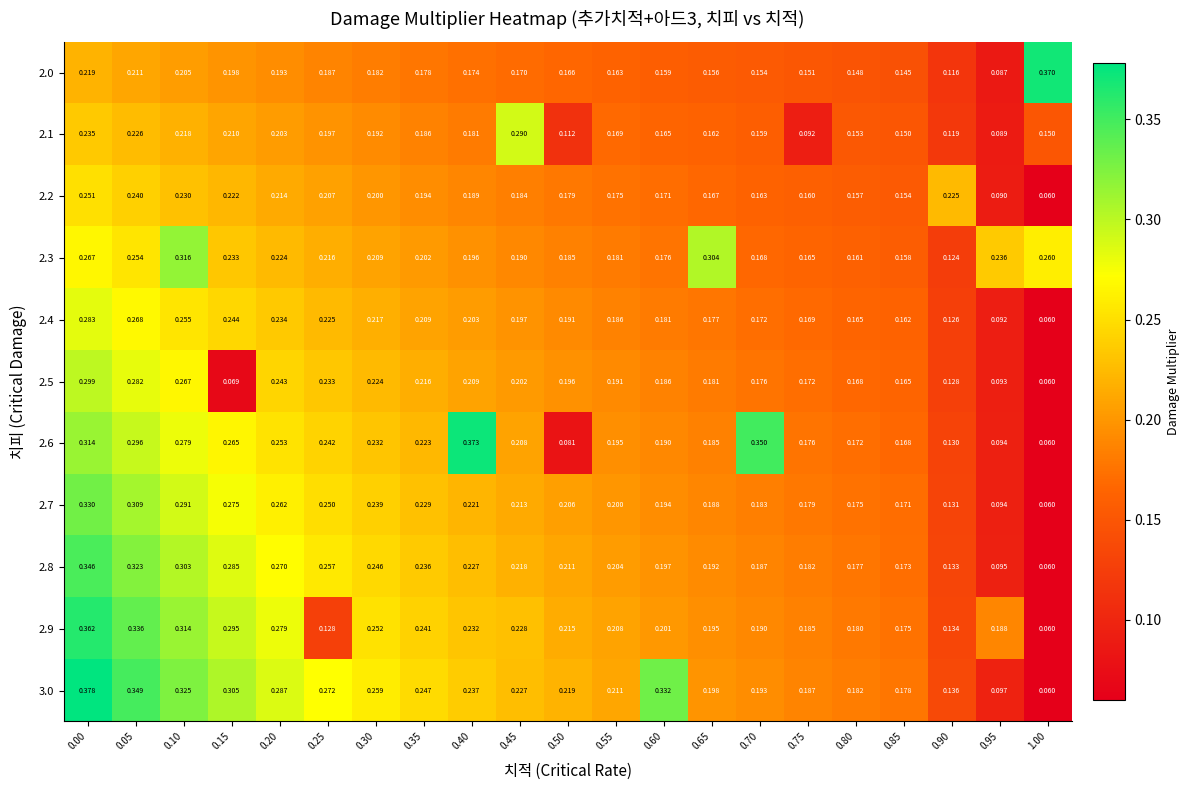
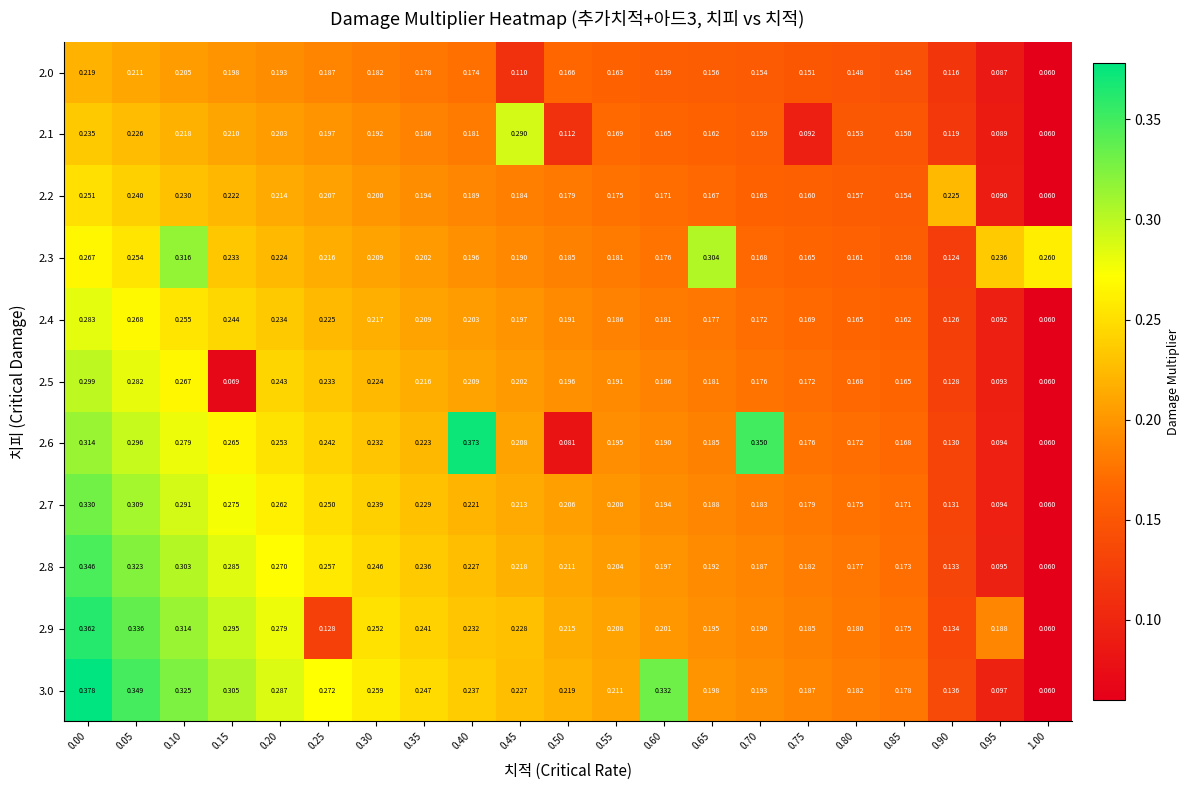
2.0, 0.45: 0.170 -> 0.110
2.0, 1.00: 0.370 -> 0.060
2.1, 1.00: 0.150 -> 0.060
